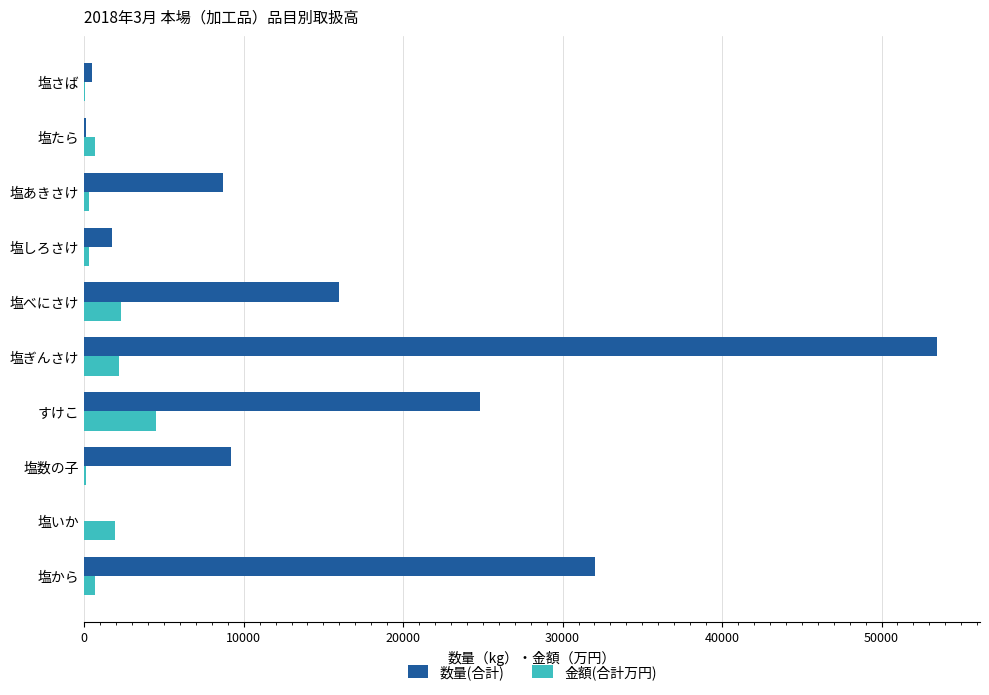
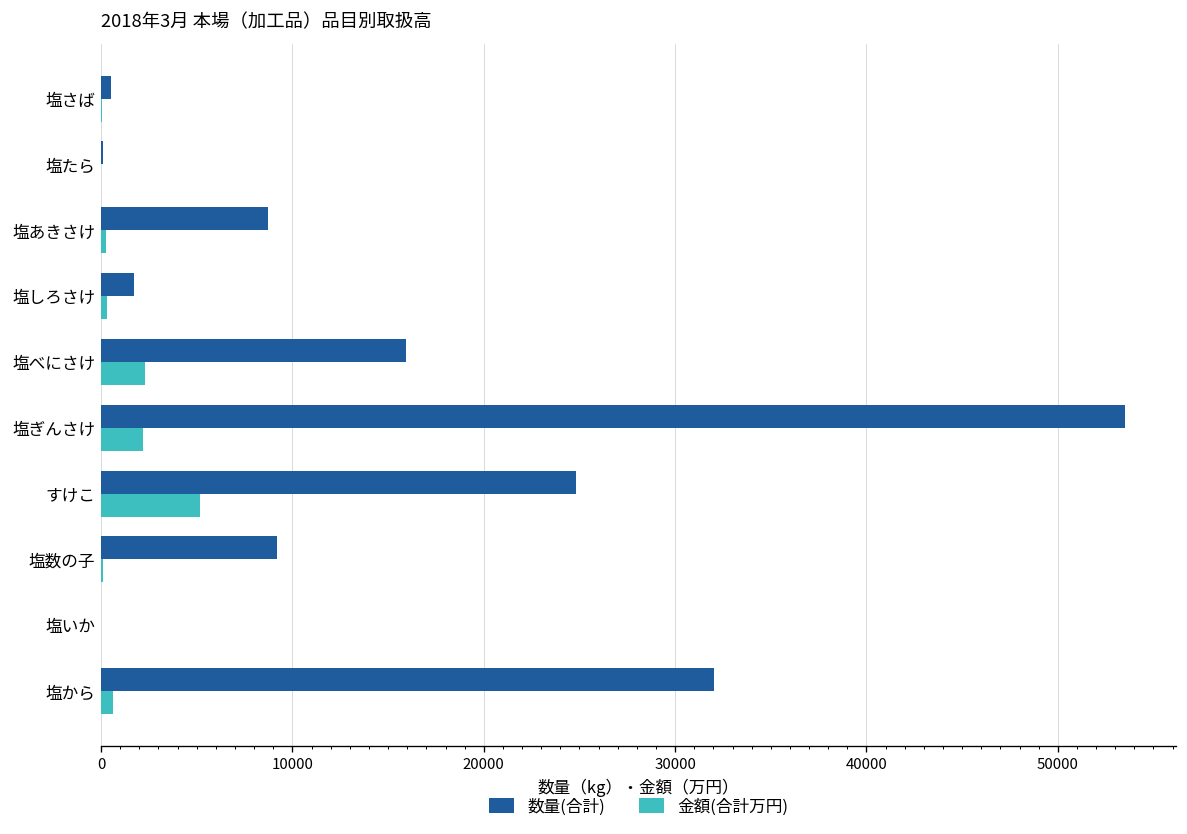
金額(合計万円), 塩たら: 700 -> 0
金額(合計万円), すけこ: 4500 -> 5200
金額(合計万円), 塩いか: 1900 -> 0
